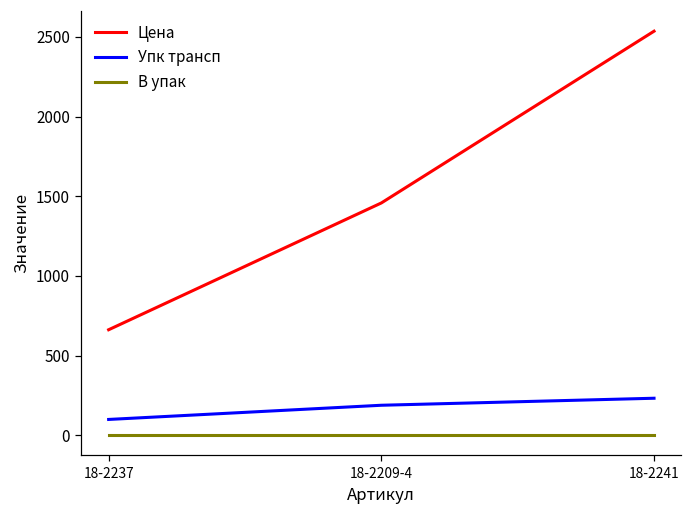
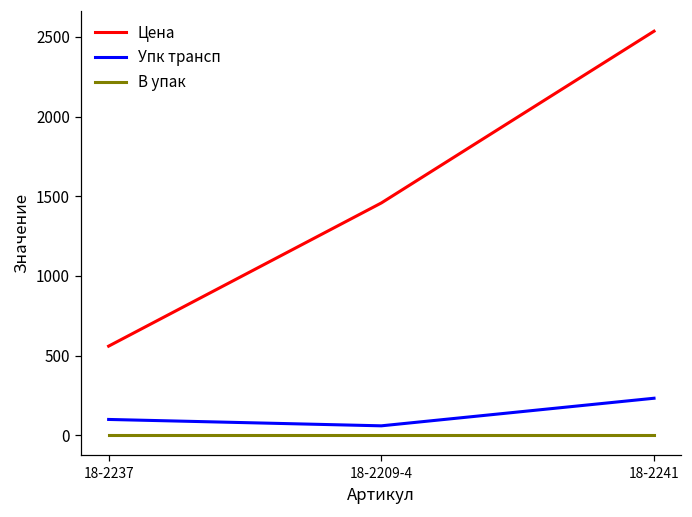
Цена, 18-2237: 660 -> 560
Упк трансп, 18-2209-4: 190 -> 60
